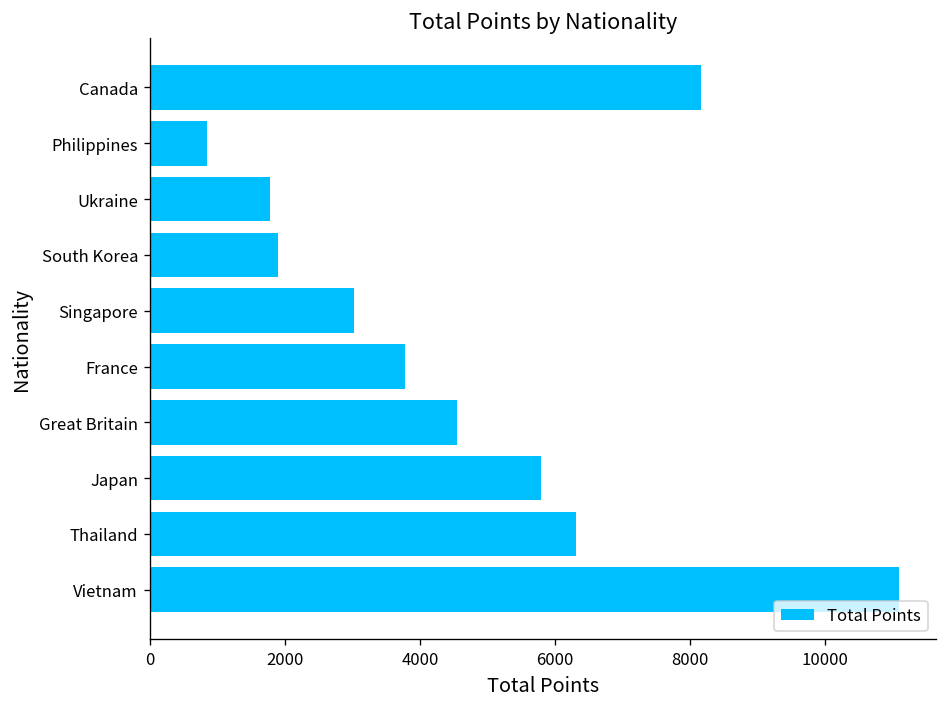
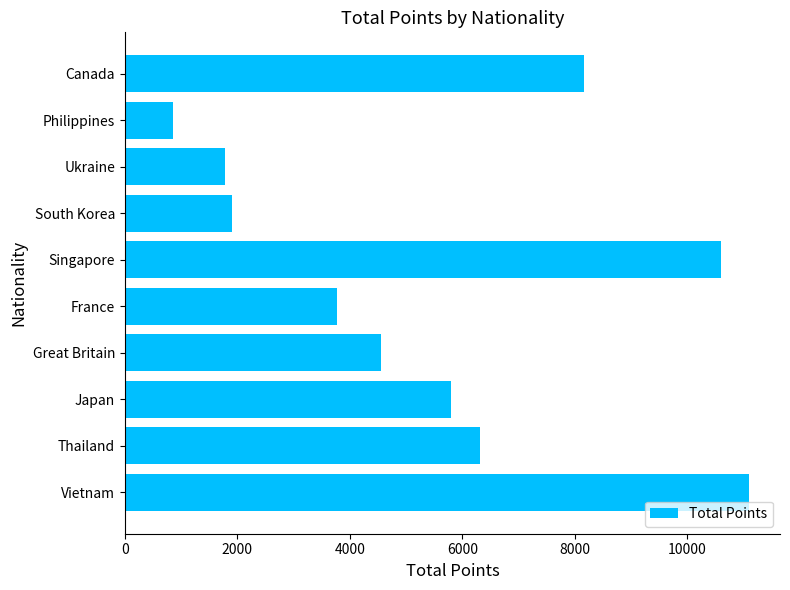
Singapore: 3000 -> 10600
